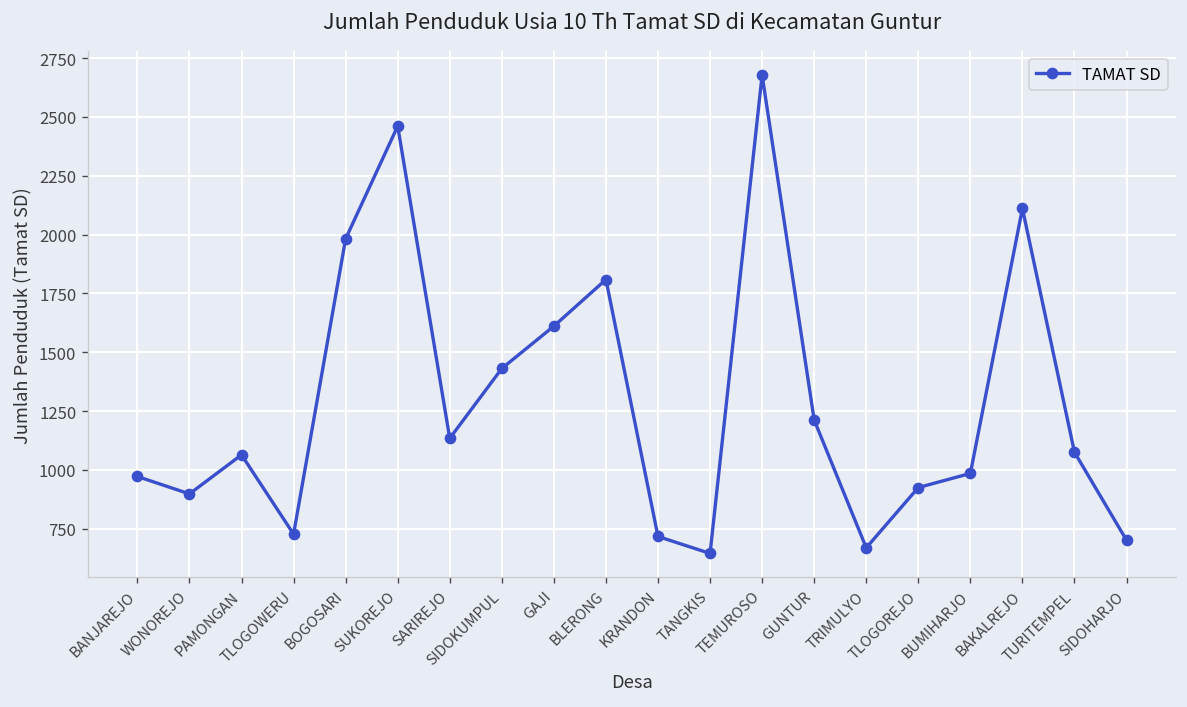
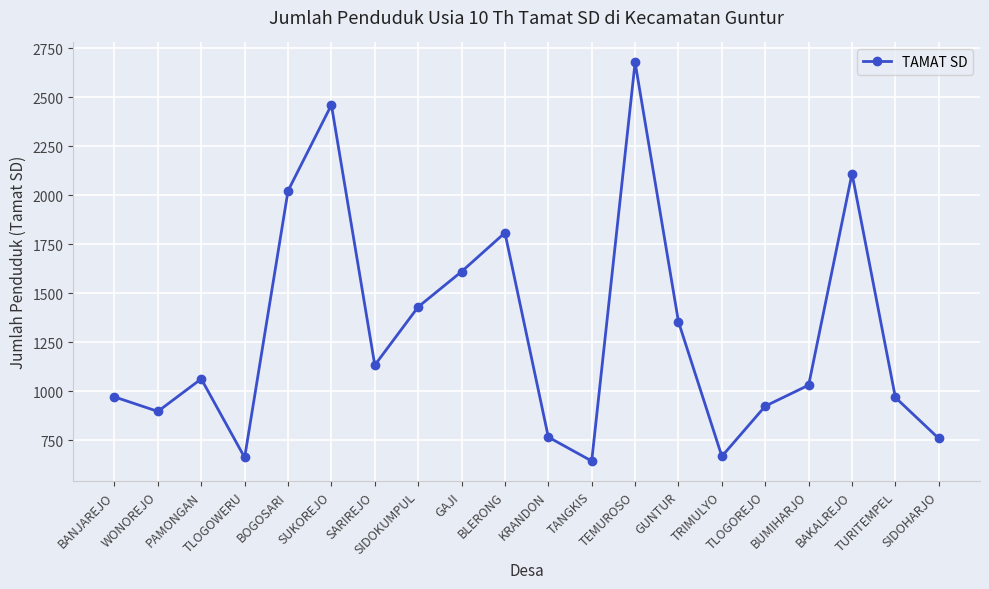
TLOGOWERU: 730 -> 660
BOGOSARI: 1980 -> 2020
KRANDON: 720 -> 770
GUNTUR: 1210 -> 1360
BUMIHARJO: 990 -> 1030
TURITEMPEL: 1080 -> 970
SIDOHARJO: 700 -> 760
